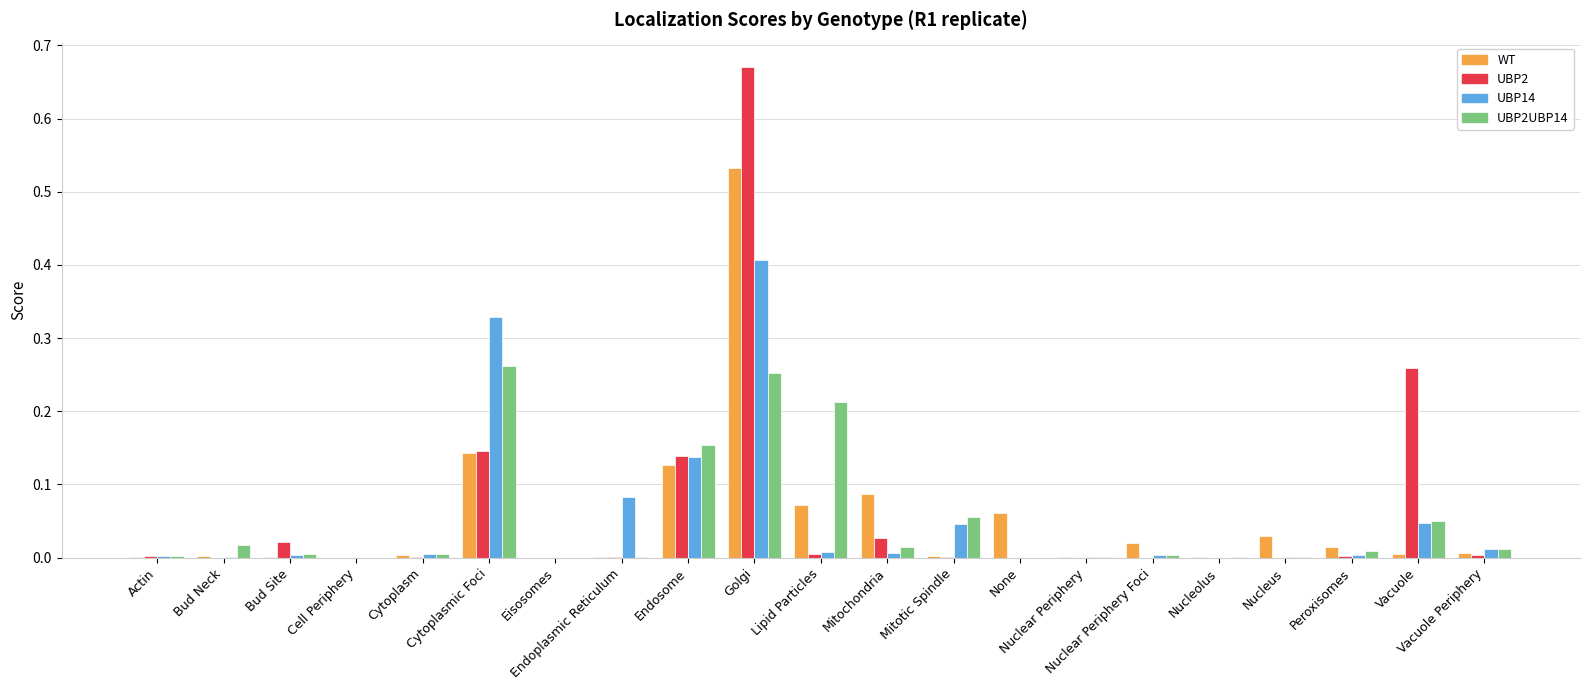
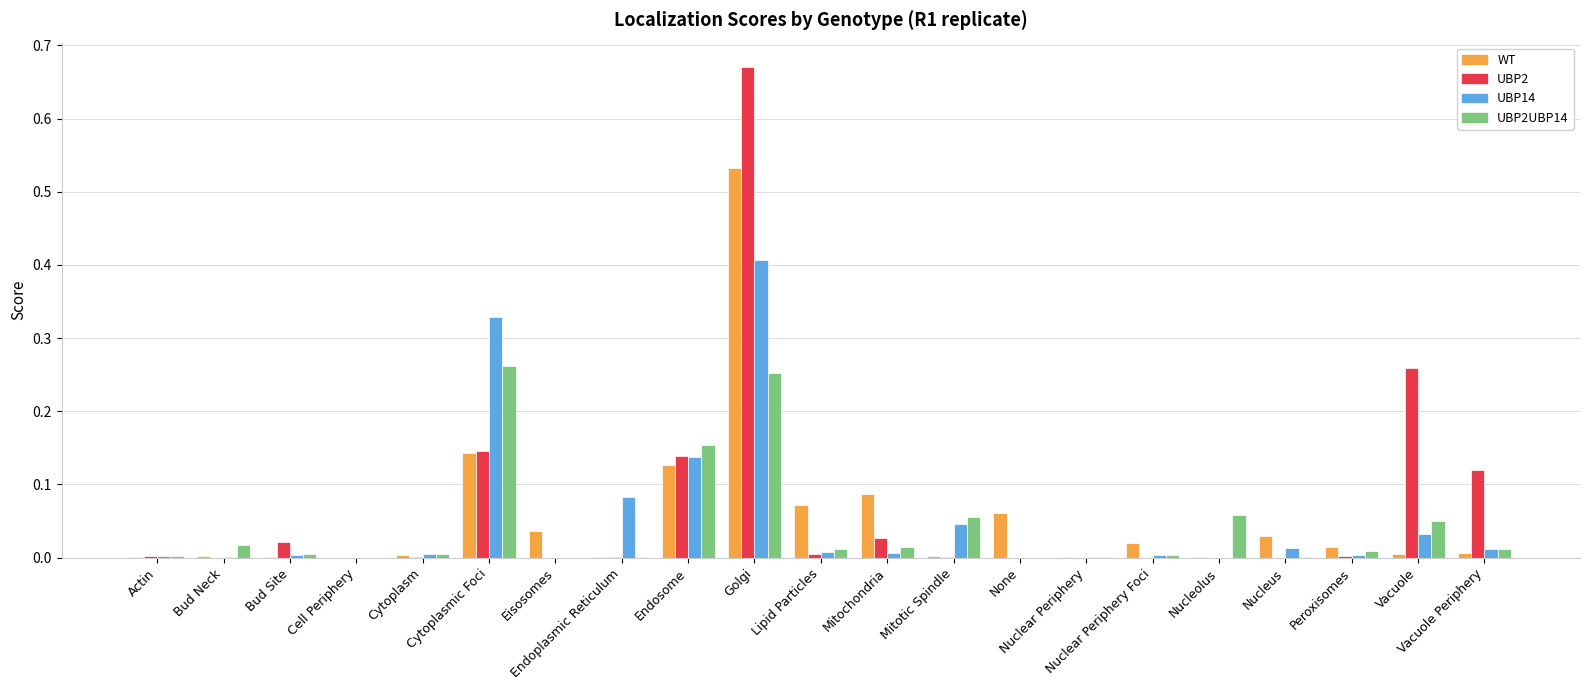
WT, Eisosomes: 0.00 -> 0.04
UBP2UBP14, Lipid Particles: 0.21 -> 0.01
UBP2UBP14, Nucleolus: 0.00 -> 0.06
UBP14, Nucleus: 0.00 -> 0.01
UBP14, Vacuole: 0.05 -> 0.03
UBP2, Vacuole Periphery: 0.00 -> 0.12
